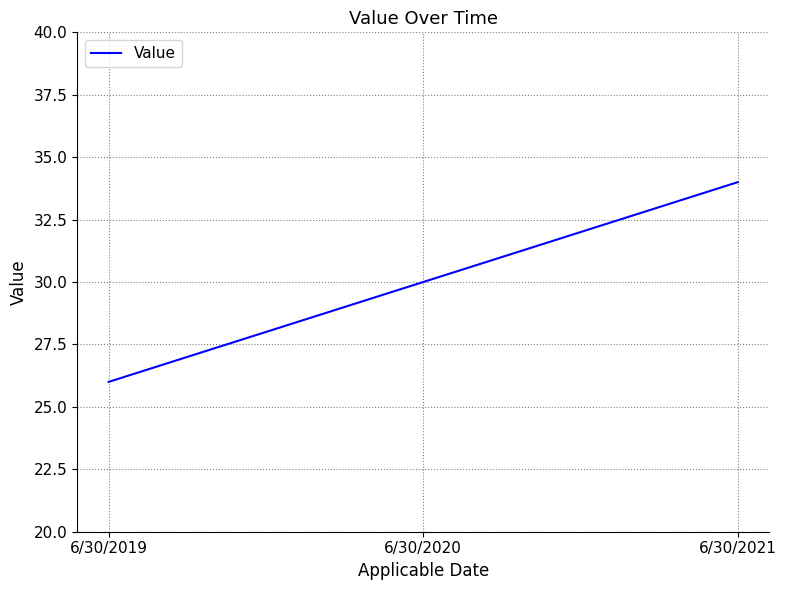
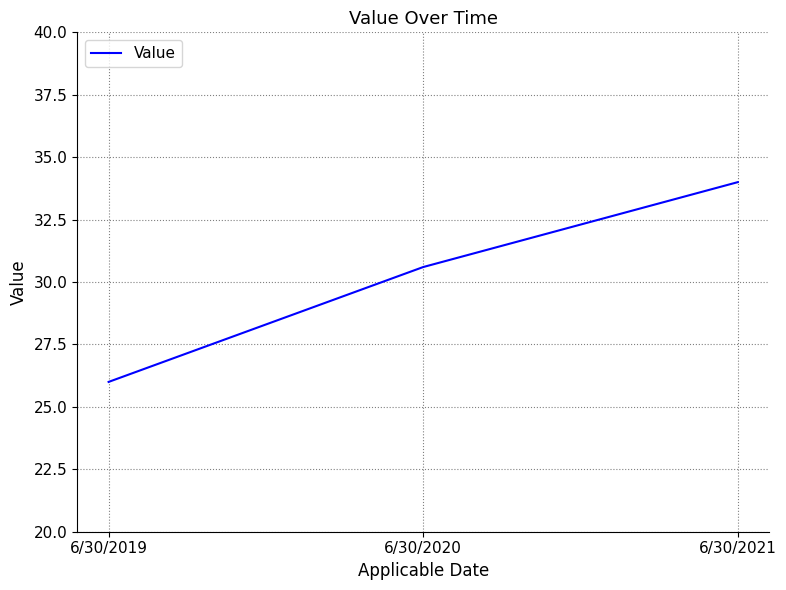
6/30/2020: 30.0 -> 30.6
